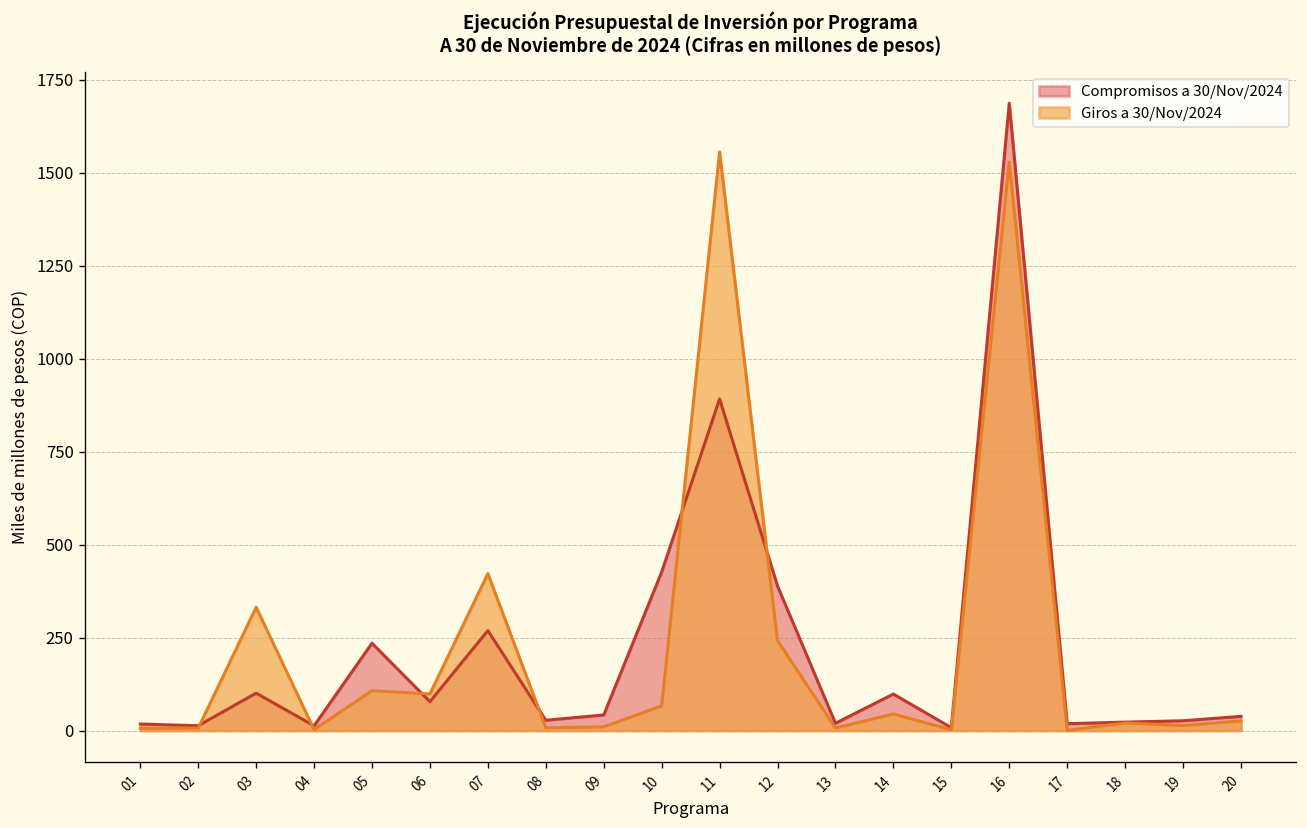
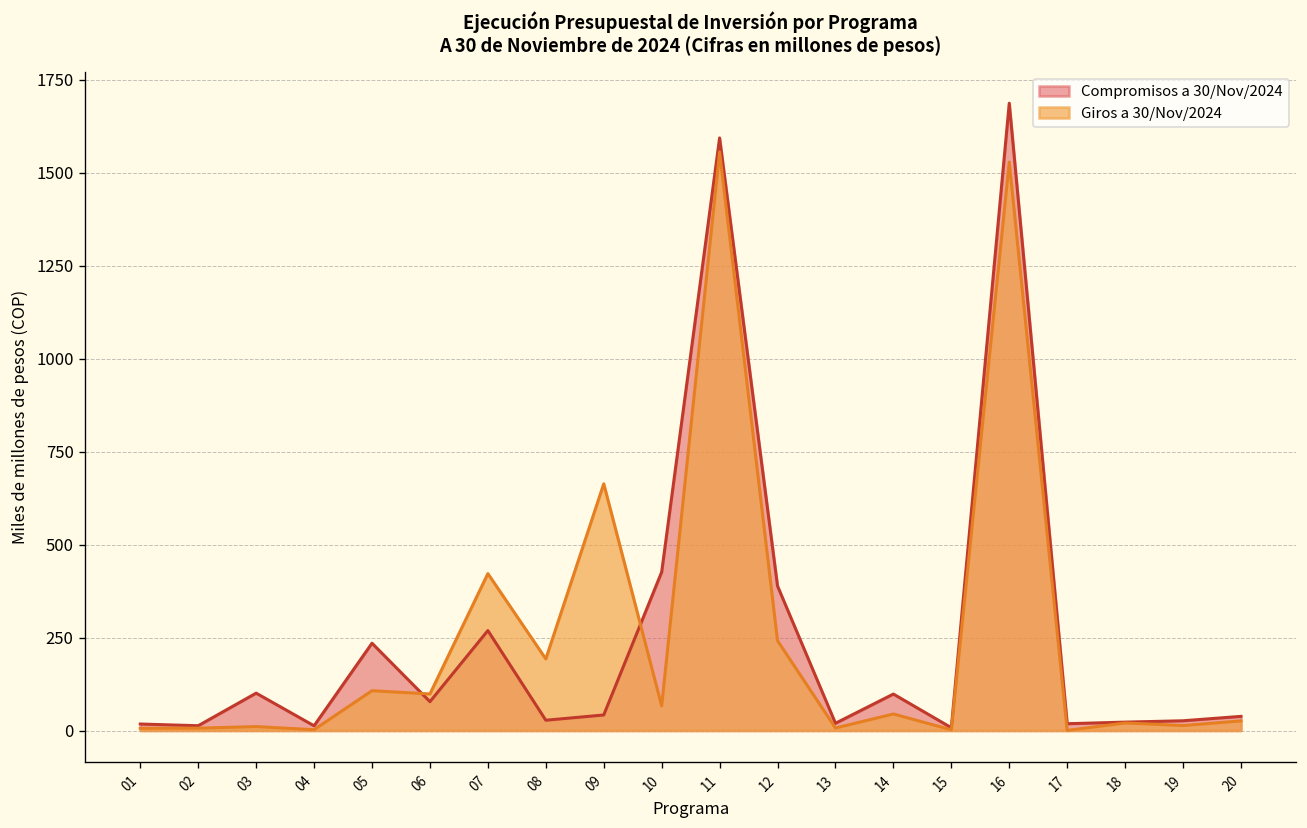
Giros a 30/Nov/2024, 03: 330 -> 10
Giros a 30/Nov/2024, 08: 10 -> 190
Giros a 30/Nov/2024, 09: 10 -> 660
Compromisos a 30/Nov/2024, 11: 890 -> 1590
